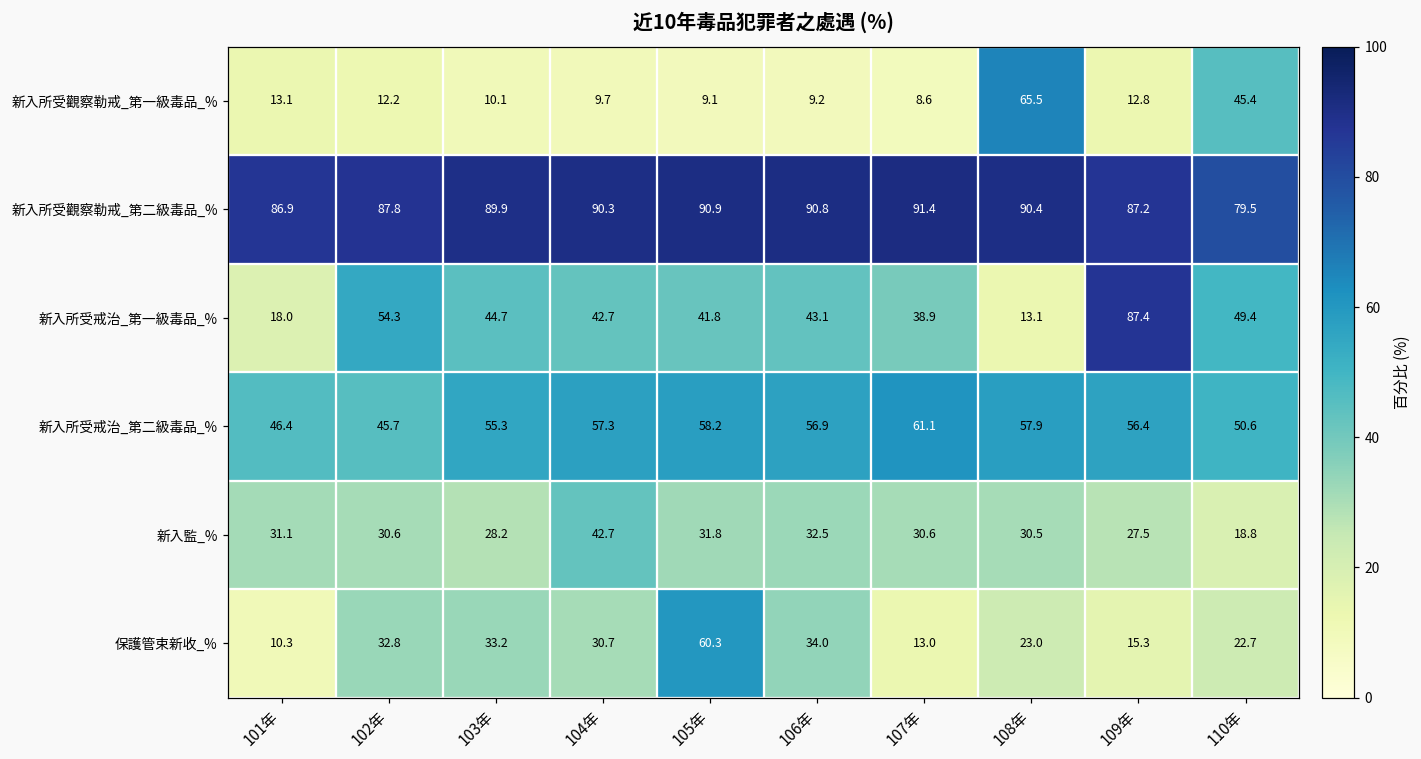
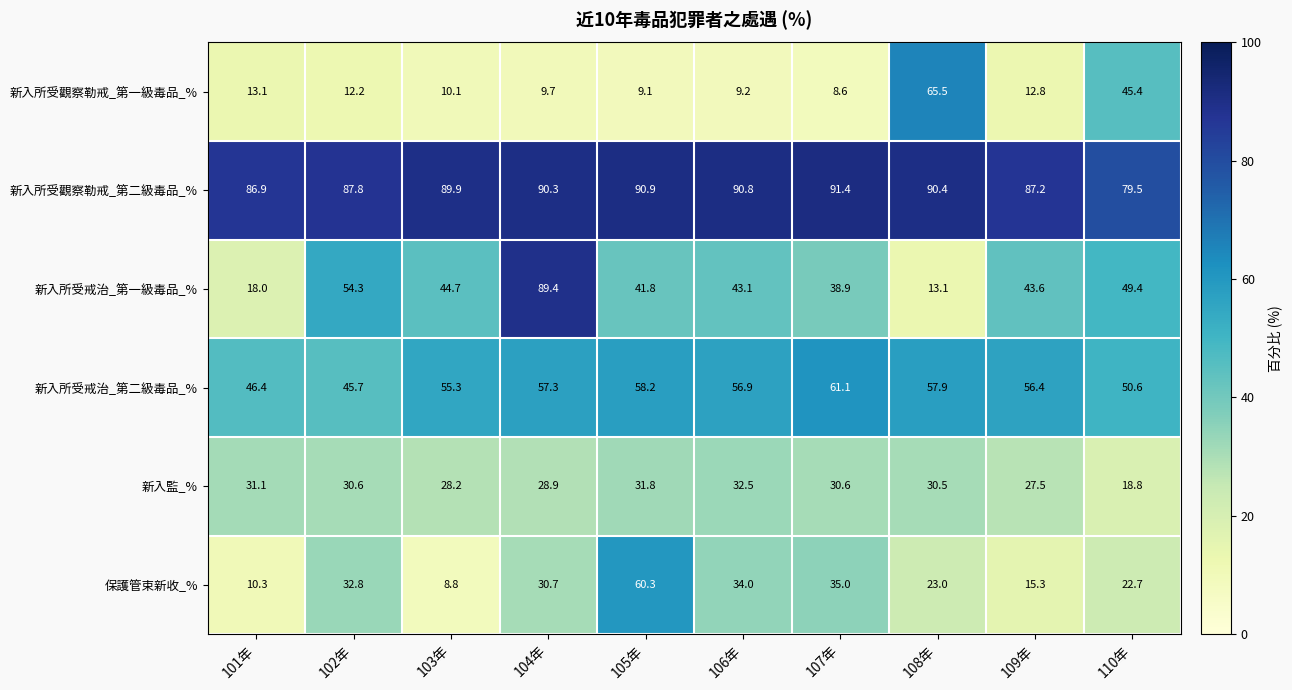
新入所受戒治_第一級毒品_%, 104年: 42.7 -> 89.4
新入所受戒治_第一級毒品_%, 109年: 87.4 -> 43.6
新入監_%, 104年: 42.7 -> 28.9
保護管束新收_%, 103年: 33.2 -> 8.8
保護管束新收_%, 107年: 13.0 -> 35.0
